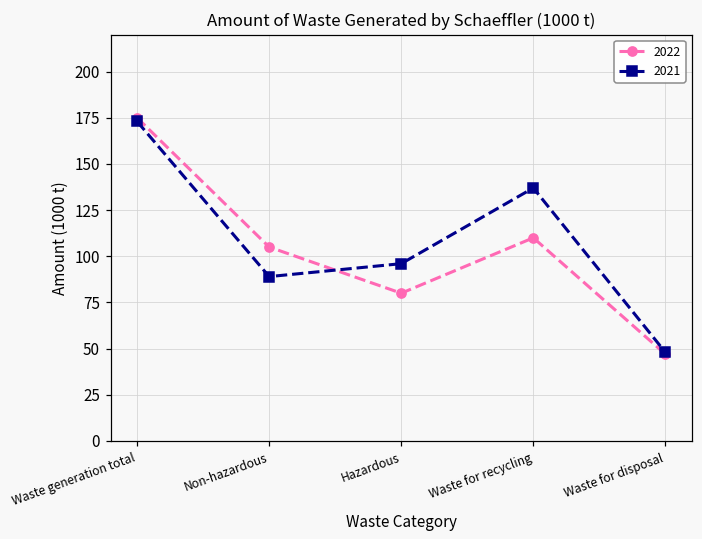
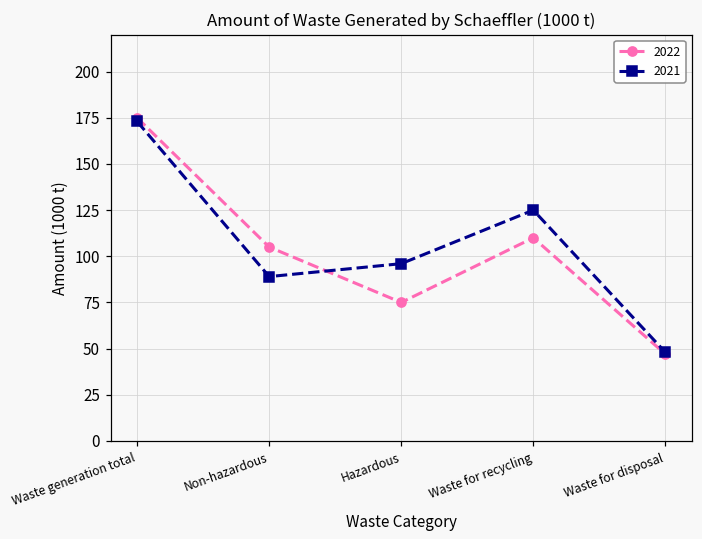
2022, Hazardous: 80 -> 75
2021, Waste for recycling: 137 -> 125
